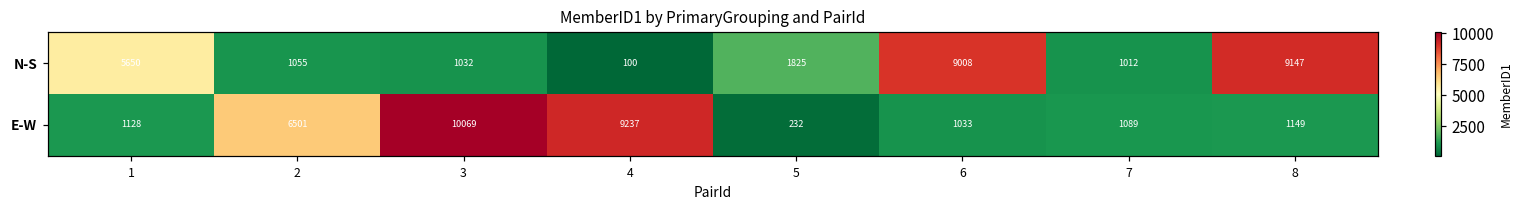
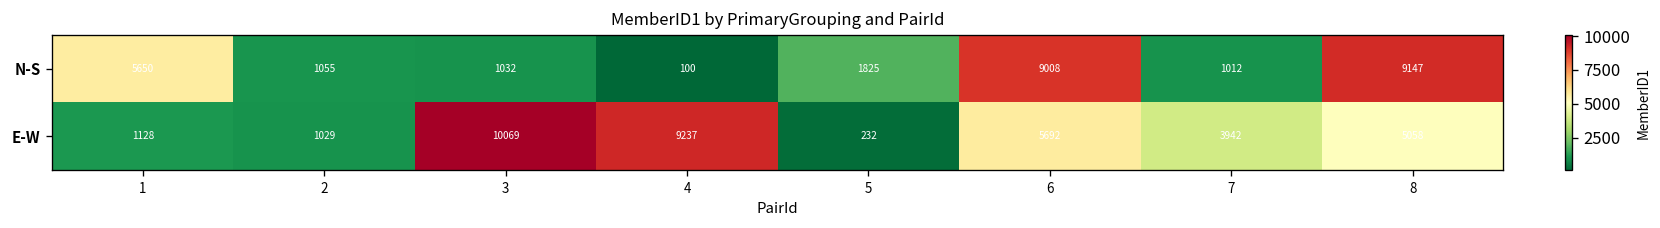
E-W, 2: 6501 -> 1029
E-W, 6: 1033 -> 5692
E-W, 7: 1089 -> 3942
E-W, 8: 1149 -> 5058
